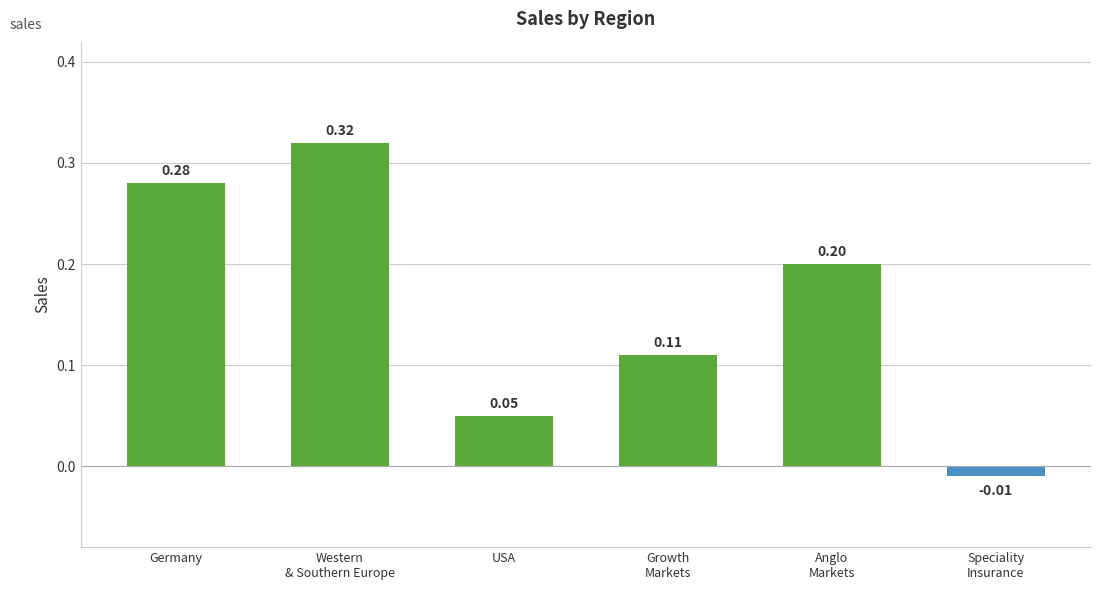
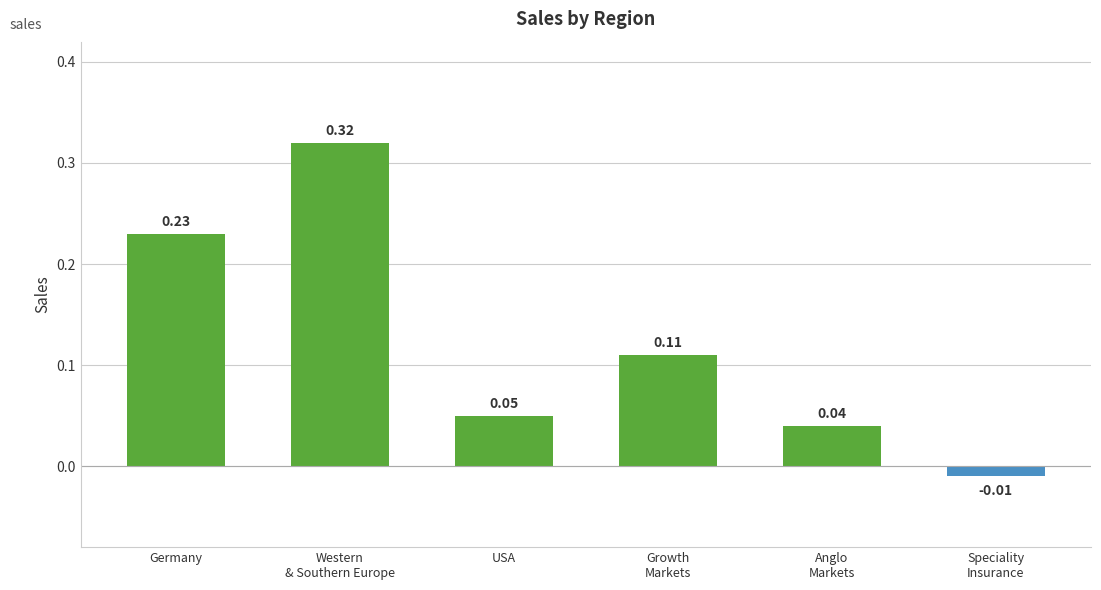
Germany: 0.28 -> 0.23
Anglo Markets: 0.20 -> 0.04
